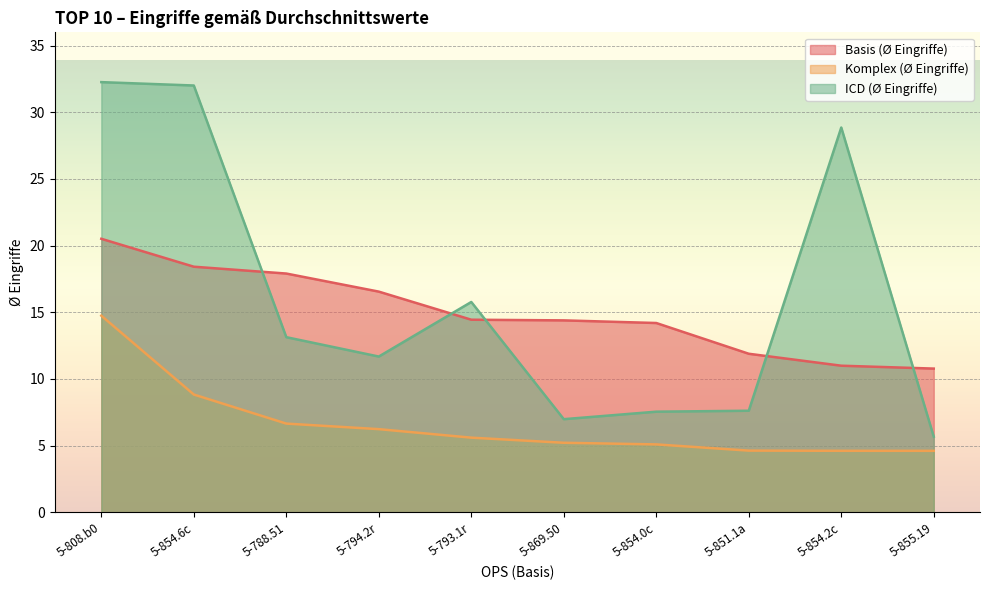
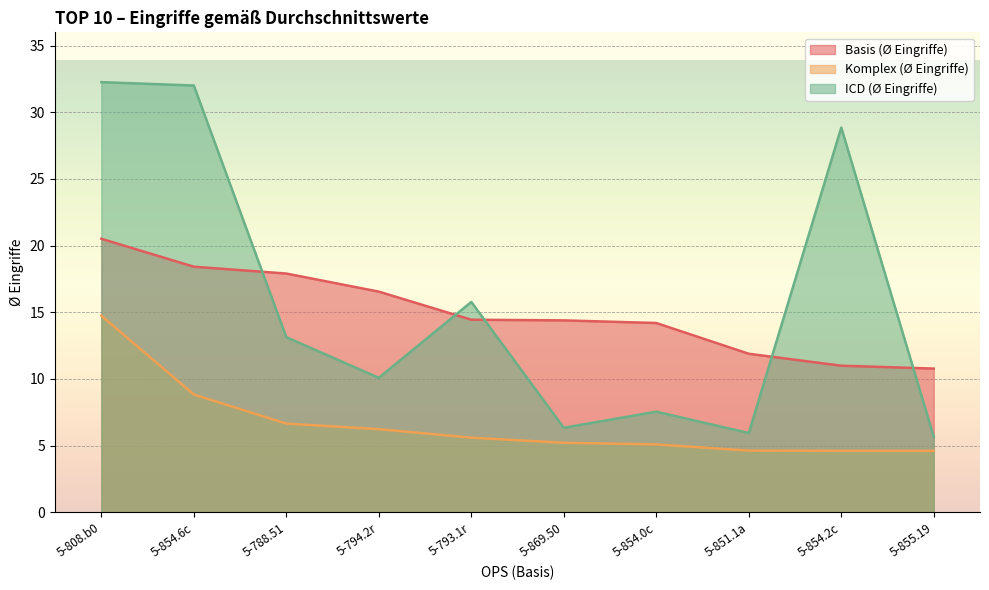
ICD (Ø Eingriffe), 5-794.2r: 11.7 -> 10.1
ICD (Ø Eingriffe), 5-869.50: 7.0 -> 6.3
ICD (Ø Eingriffe), 5-851.1a: 7.6 -> 5.9
